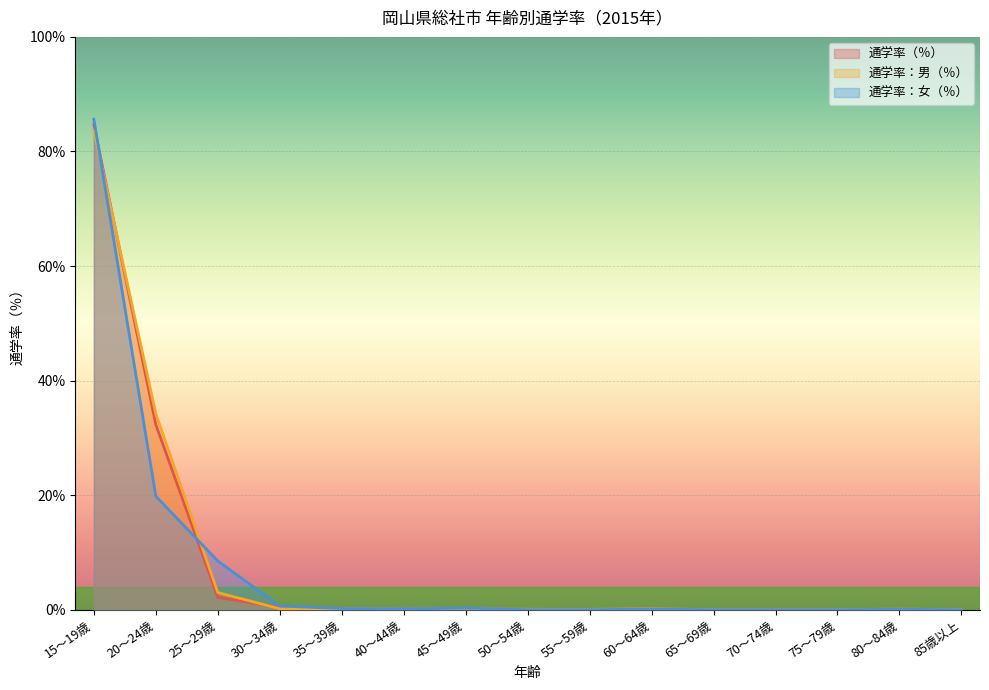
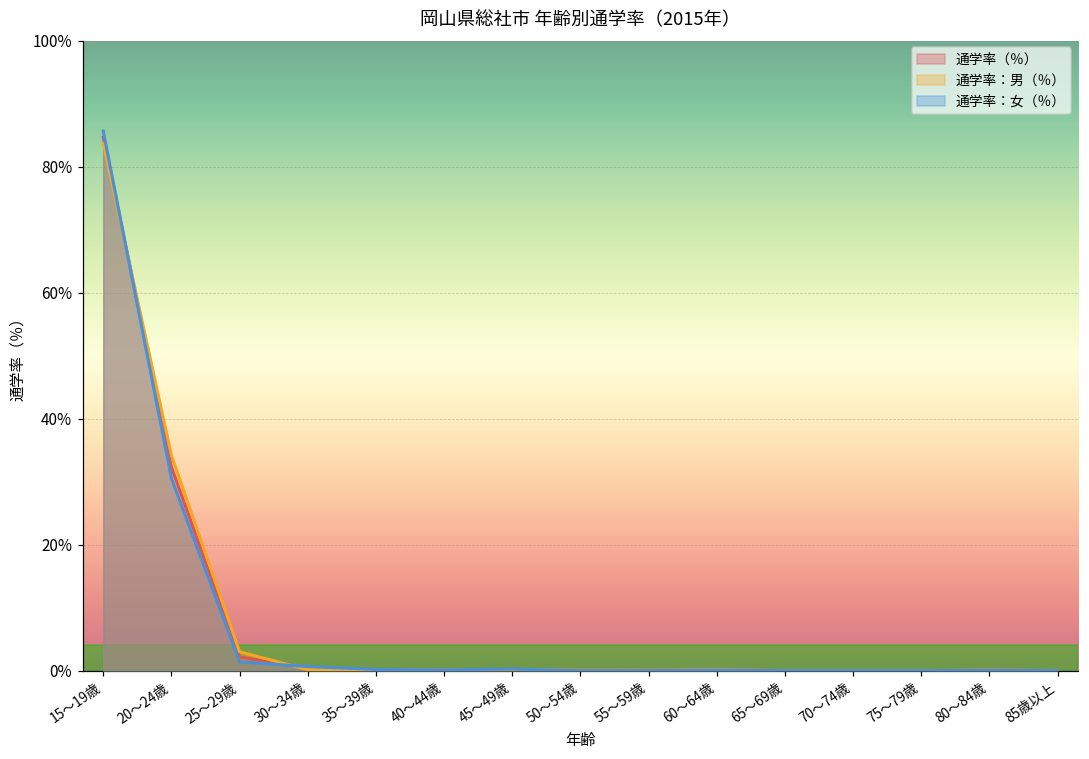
通学率：女（％）, 20～24歳: 20% -> 31%
通学率：女（％）, 25～29歳: 9% -> 1%
